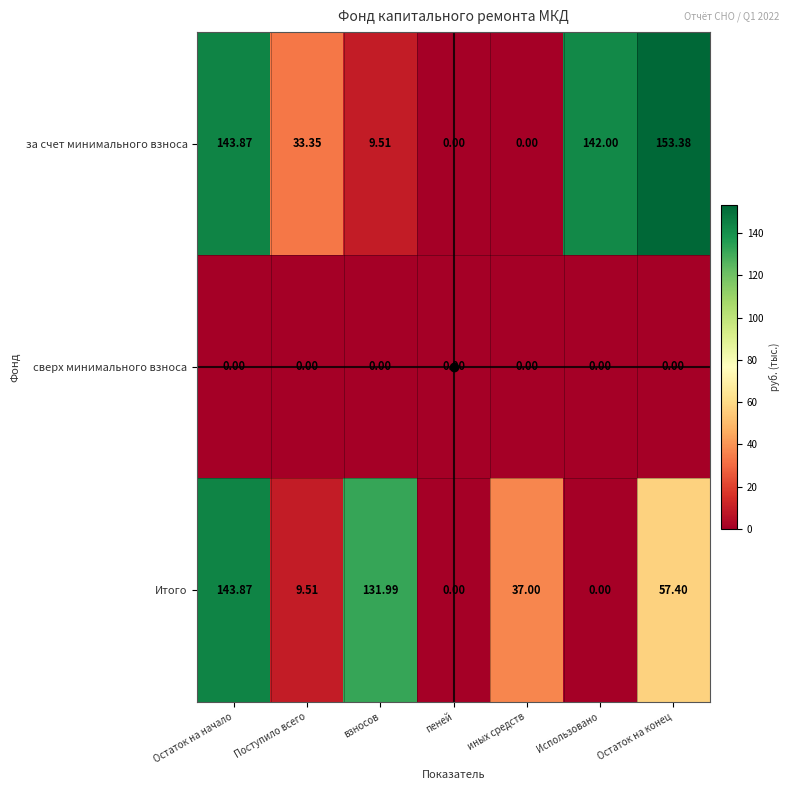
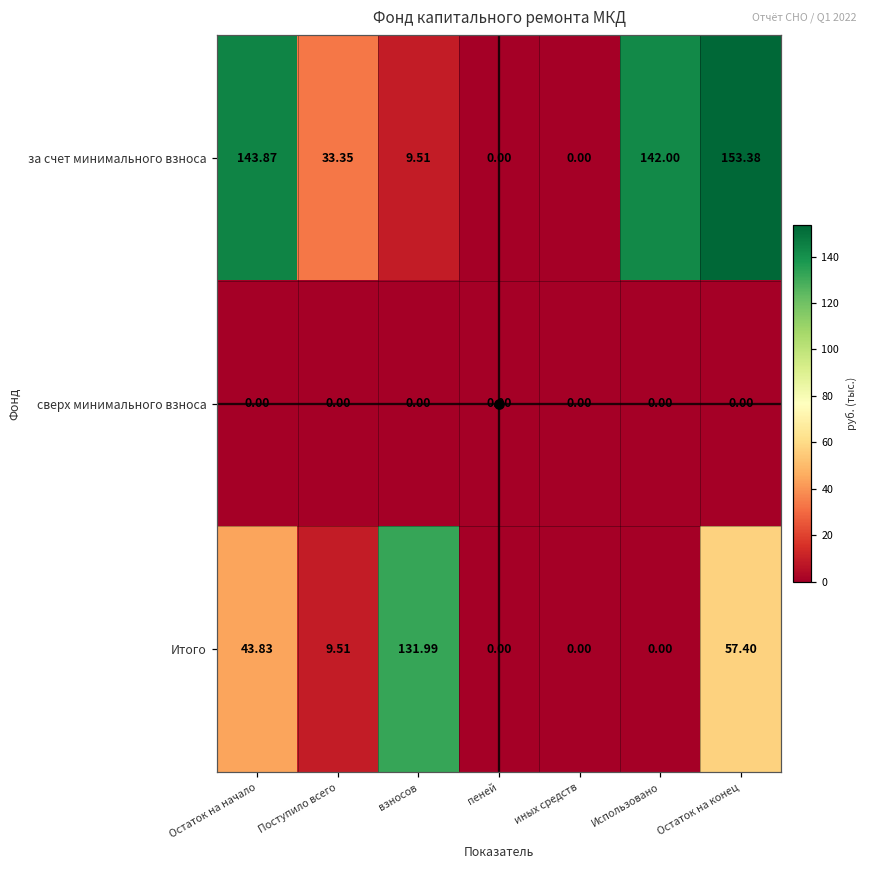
Итого, Остаток на начало: 143.87 -> 43.83
Итого, иных средств: 37.00 -> 0.00
